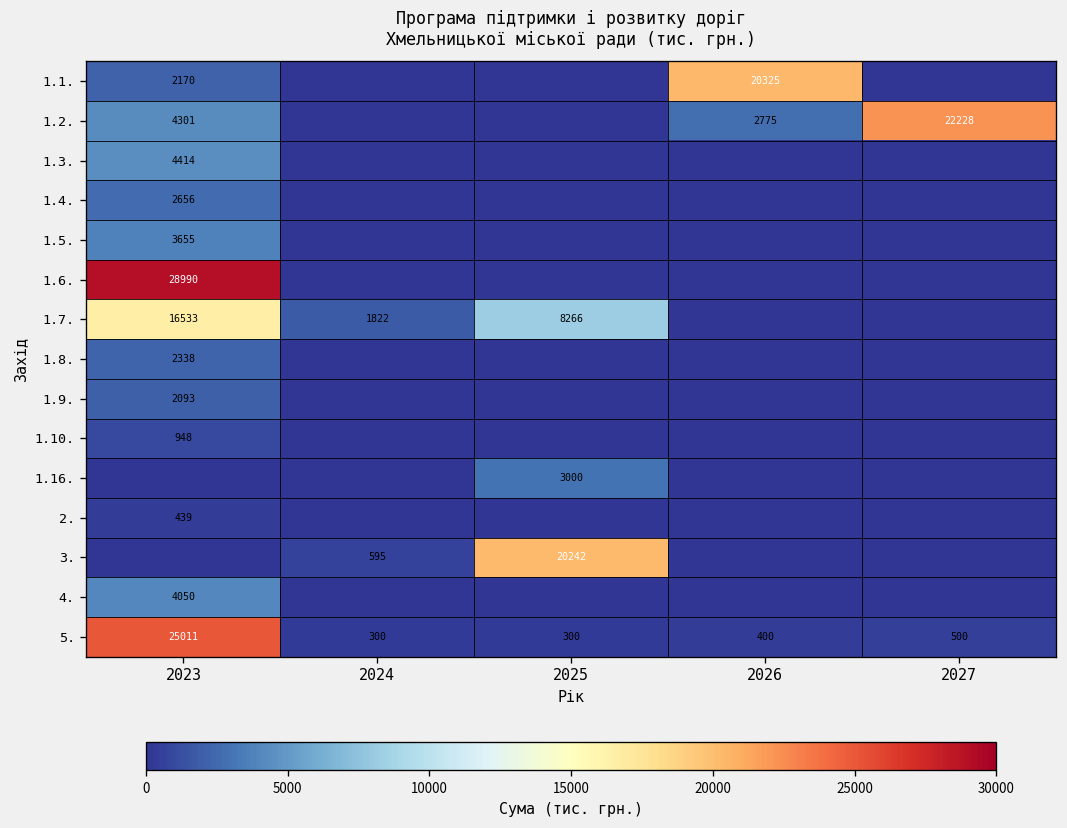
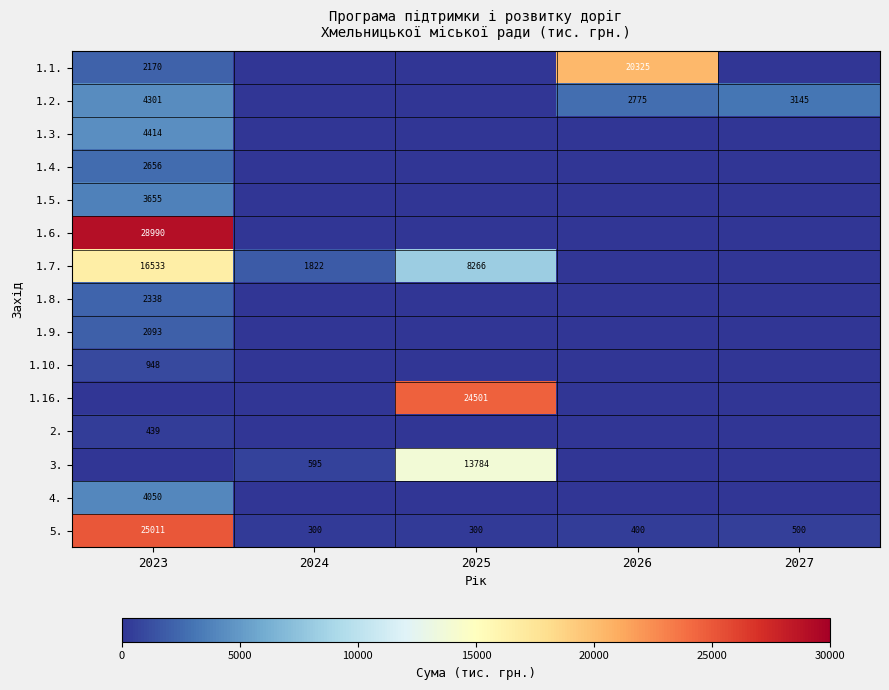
1.2., 2027: 22228 -> 3145
1.16., 2025: 3000 -> 24501
3., 2025: 20242 -> 13784
